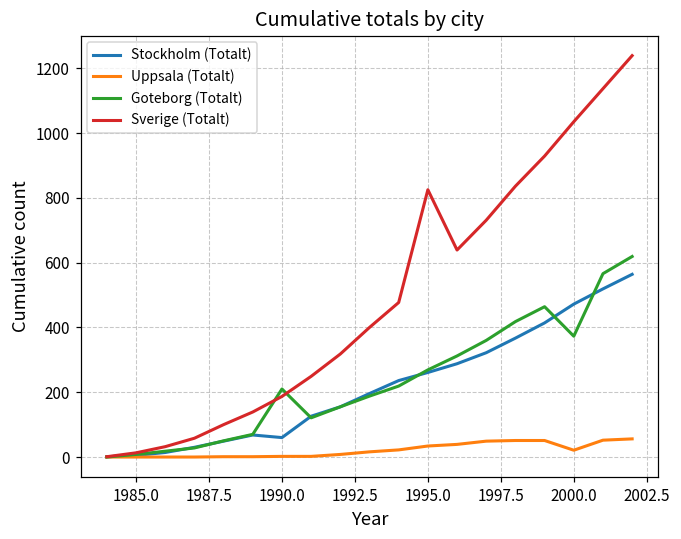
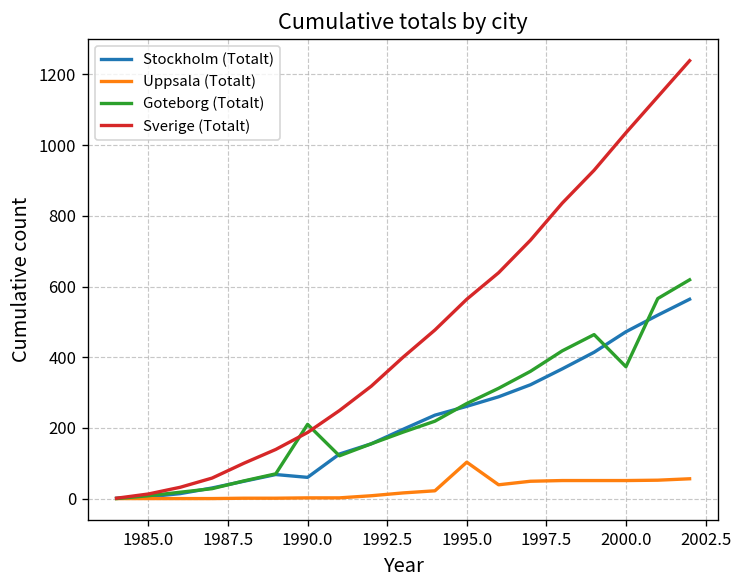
Uppsala (Totalt), 1995.0: 30 -> 100
Sverige (Totalt), 1995.0: 830 -> 560
Uppsala (Totalt), 2000.0: 20 -> 50
